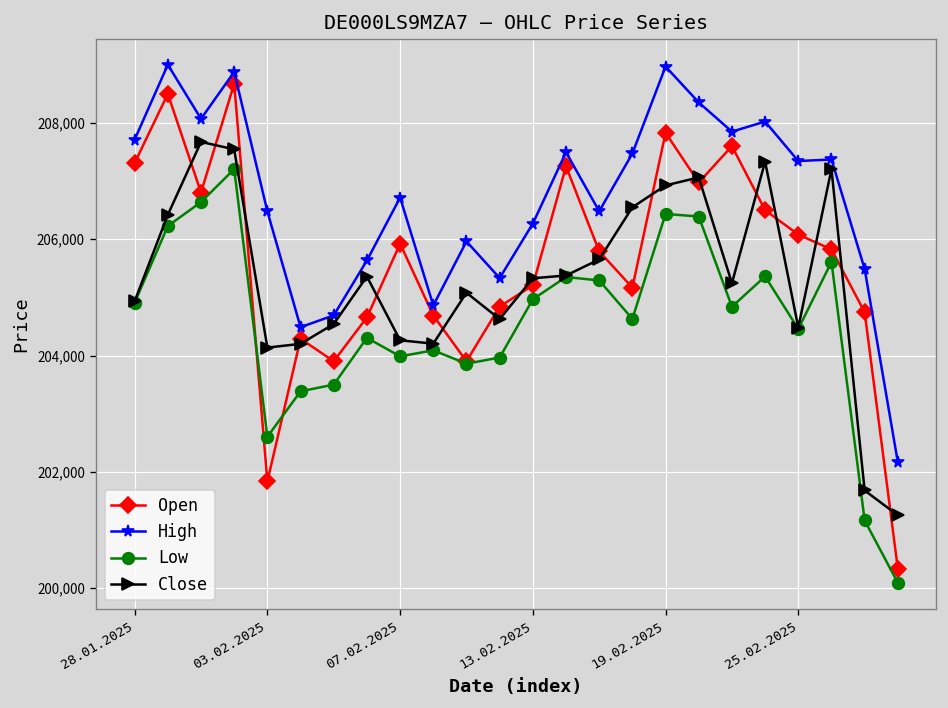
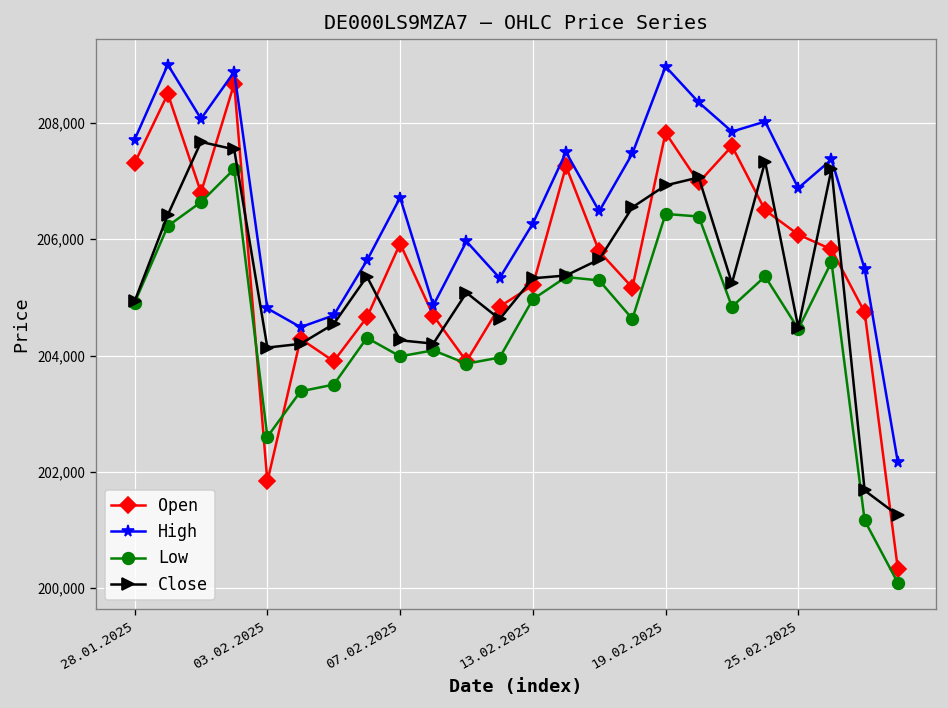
High, 03.02.2025: 206,500 -> 204,800
High, 25.02.2025: 207,300 -> 206,900
